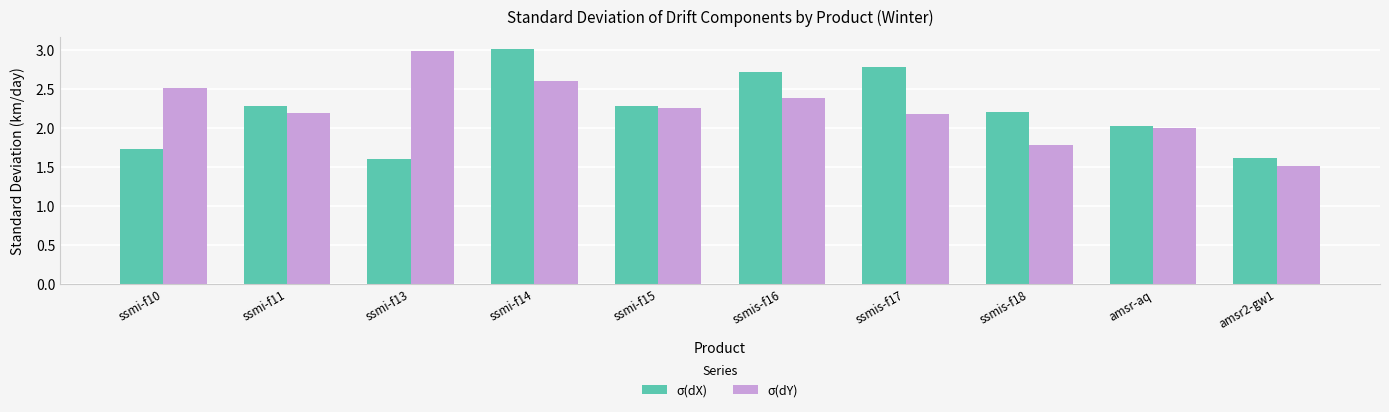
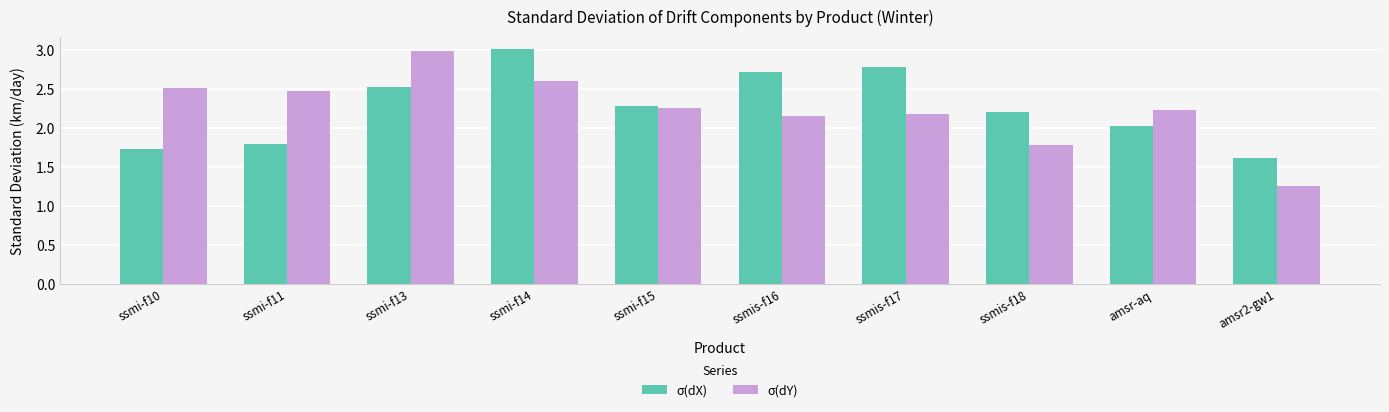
σ(dX), ssmi-f11: 2.3 -> 1.8
σ(dY), ssmi-f11: 2.2 -> 2.5
σ(dX), ssmi-f13: 1.6 -> 2.5
σ(dY), ssmis-f16: 2.4 -> 2.2
σ(dY), amsr-aq: 2.0 -> 2.2
σ(dY), amsr2-gw1: 1.5 -> 1.3
